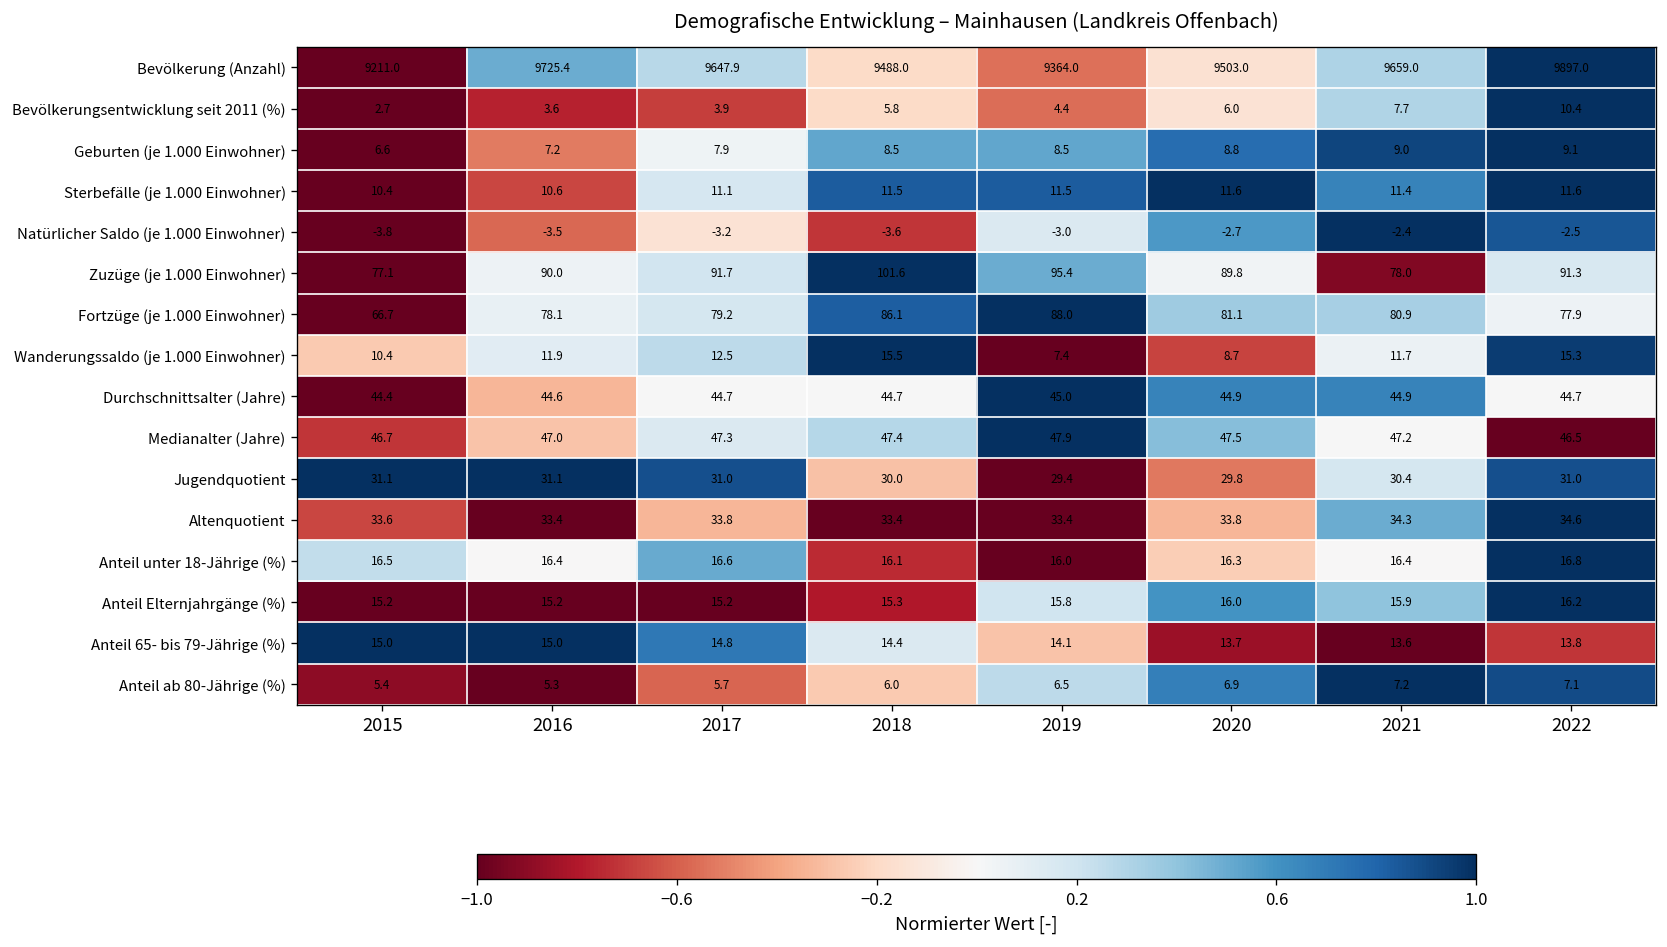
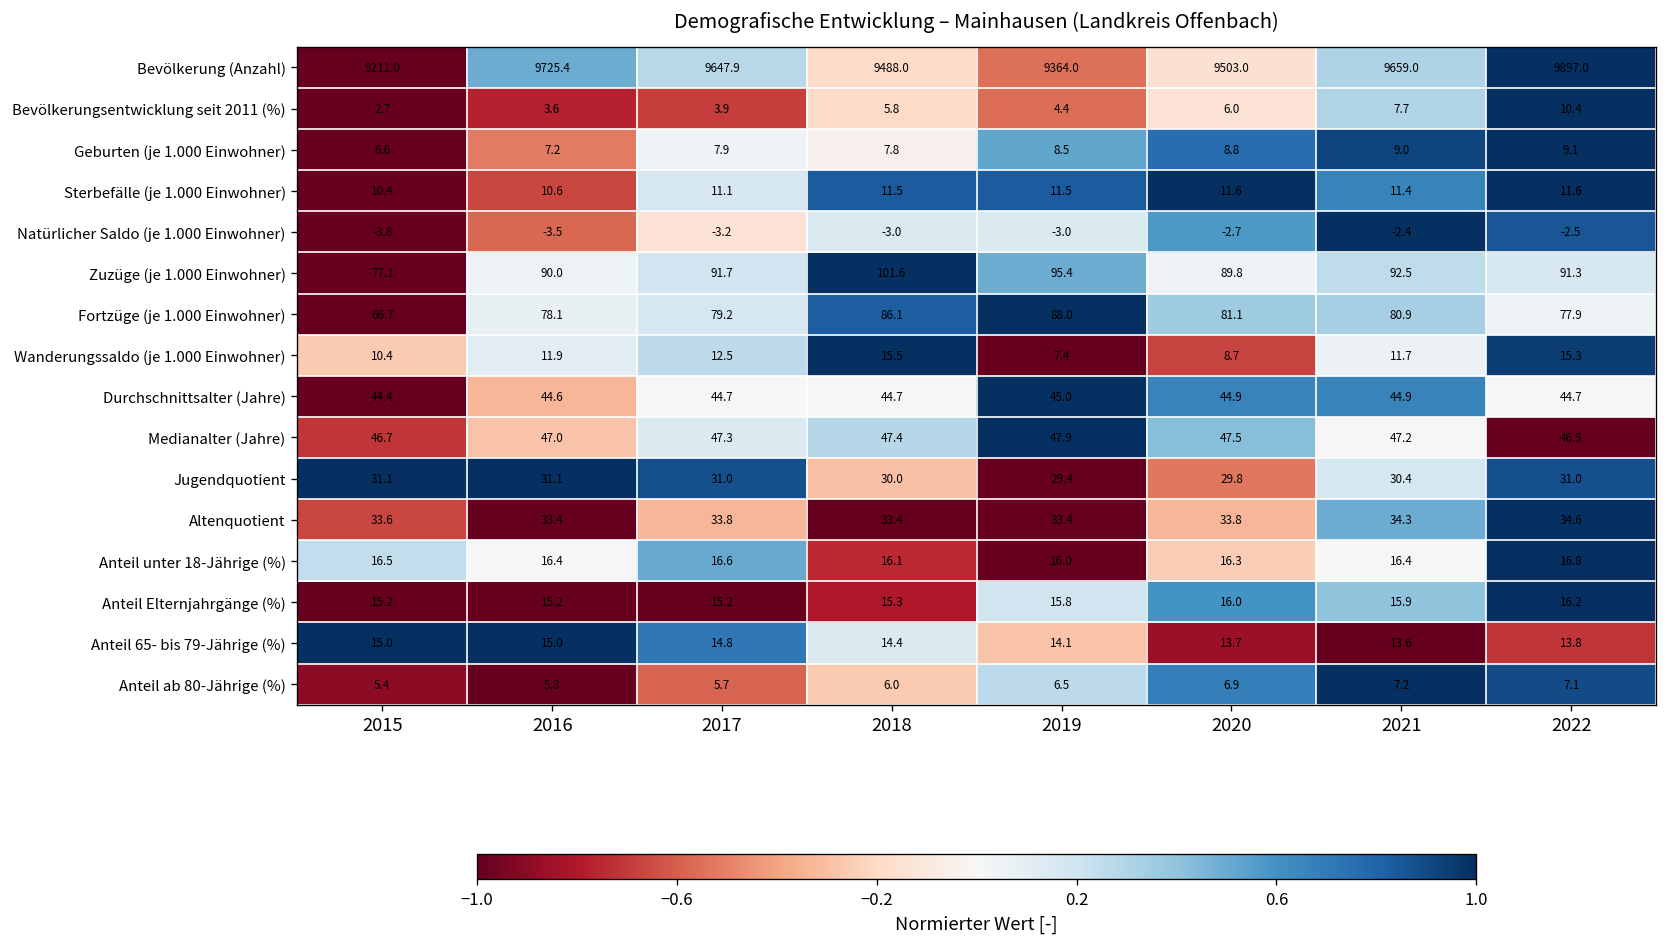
Geburten (je 1.000 Einwohner), 2018: 8.5 -> 7.8
Natürlicher Saldo (je 1.000 Einwohner), 2018: -3.6 -> -3.0
Zuzüge (je 1.000 Einwohner), 2021: 78.0 -> 92.5
